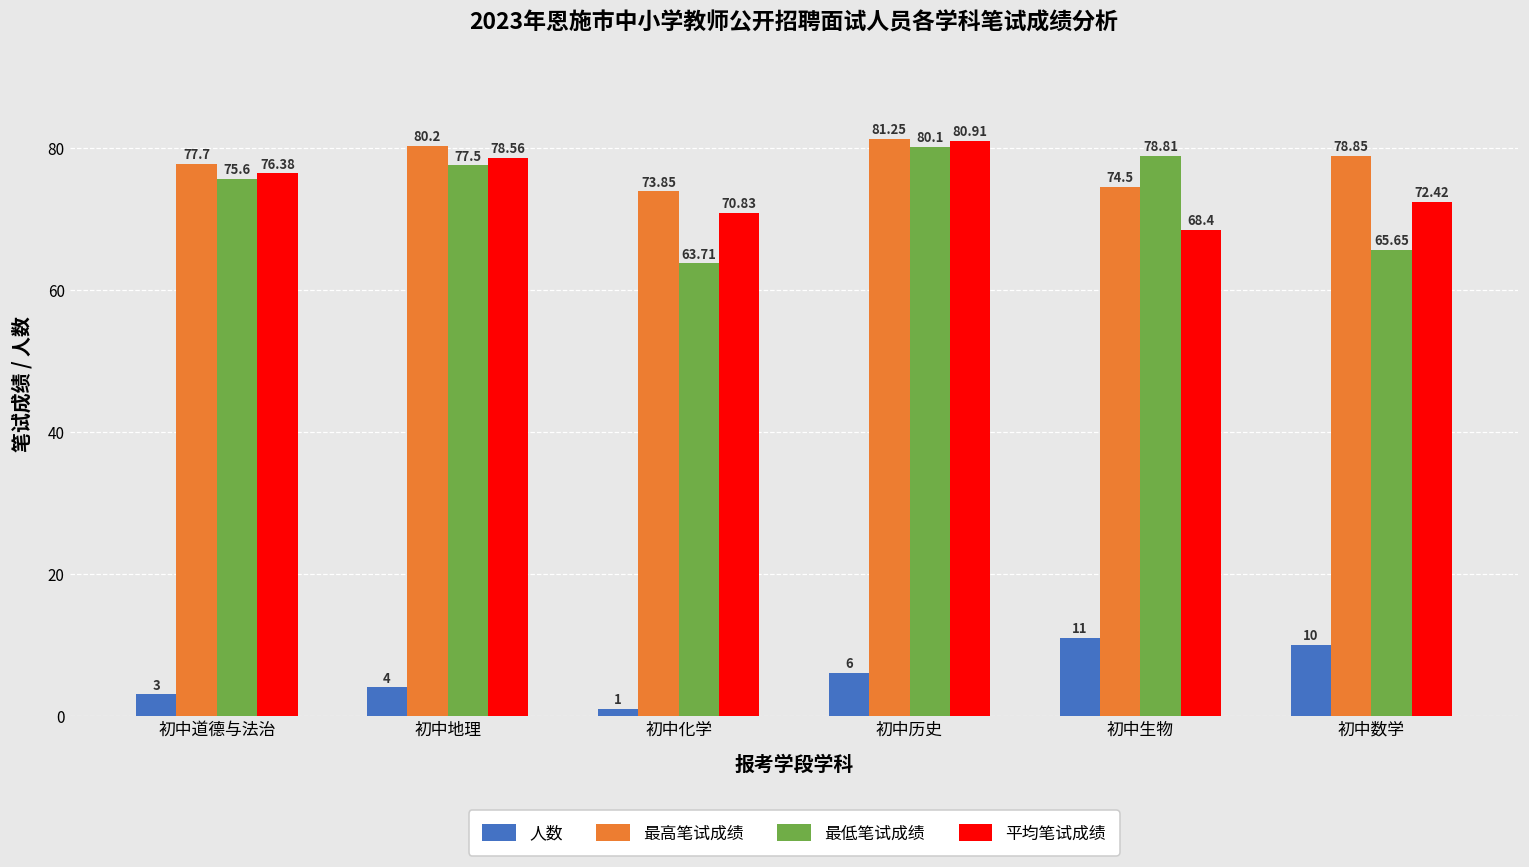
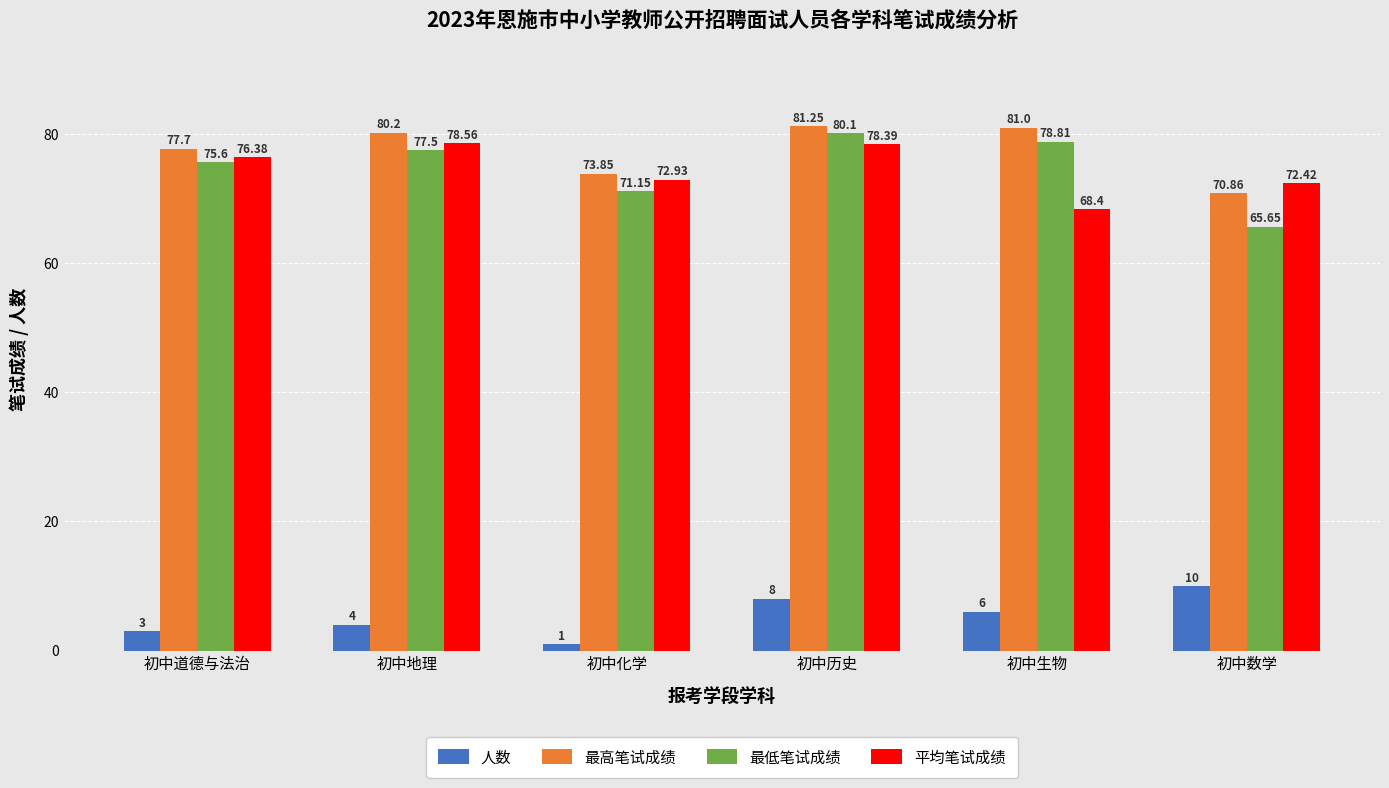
最低笔试成绩, 初中化学: 63.71 -> 71.15
平均笔试成绩, 初中化学: 70.83 -> 72.93
人数, 初中历史: 6 -> 8
平均笔试成绩, 初中历史: 80.91 -> 78.39
人数, 初中生物: 11 -> 6
最高笔试成绩, 初中生物: 74.5 -> 81.0
最高笔试成绩, 初中数学: 78.85 -> 70.86
